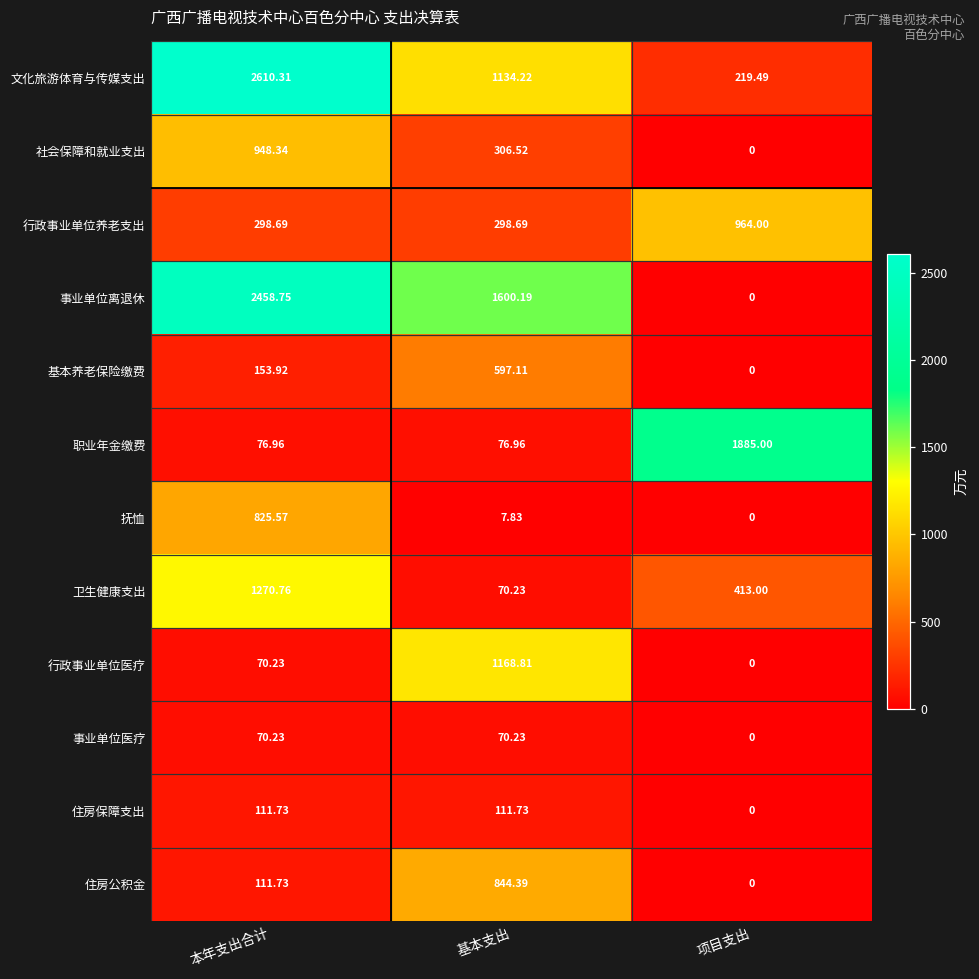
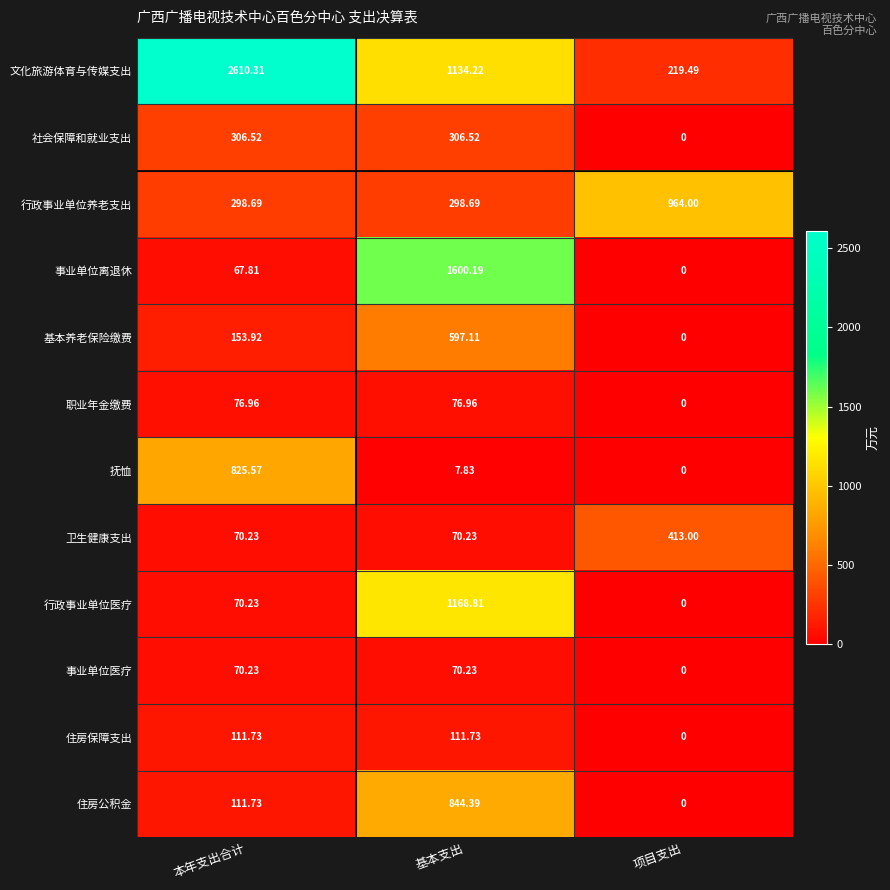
社会保障和就业支出, 本年支出合计: 948.34 -> 306.52
事业单位离退休, 本年支出合计: 2458.75 -> 67.81
职业年金缴费, 项目支出: 1885.00 -> 0
卫生健康支出, 本年支出合计: 1270.76 -> 70.23
